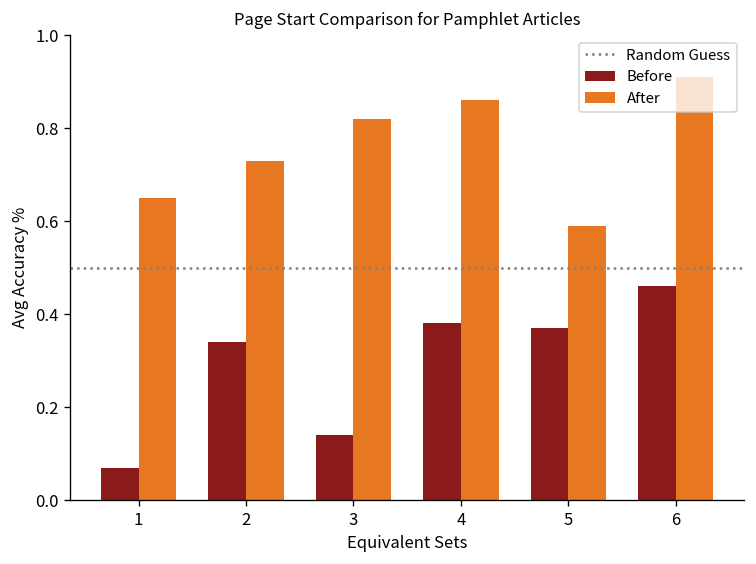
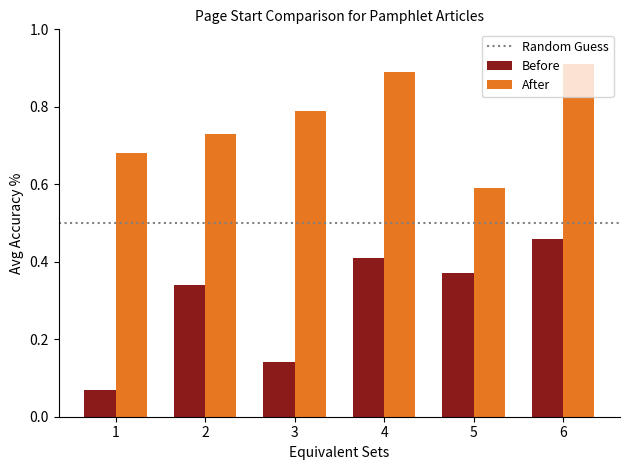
After, 1: 0.65 -> 0.68
After, 3: 0.82 -> 0.79
Before, 4: 0.38 -> 0.41
After, 4: 0.86 -> 0.89
